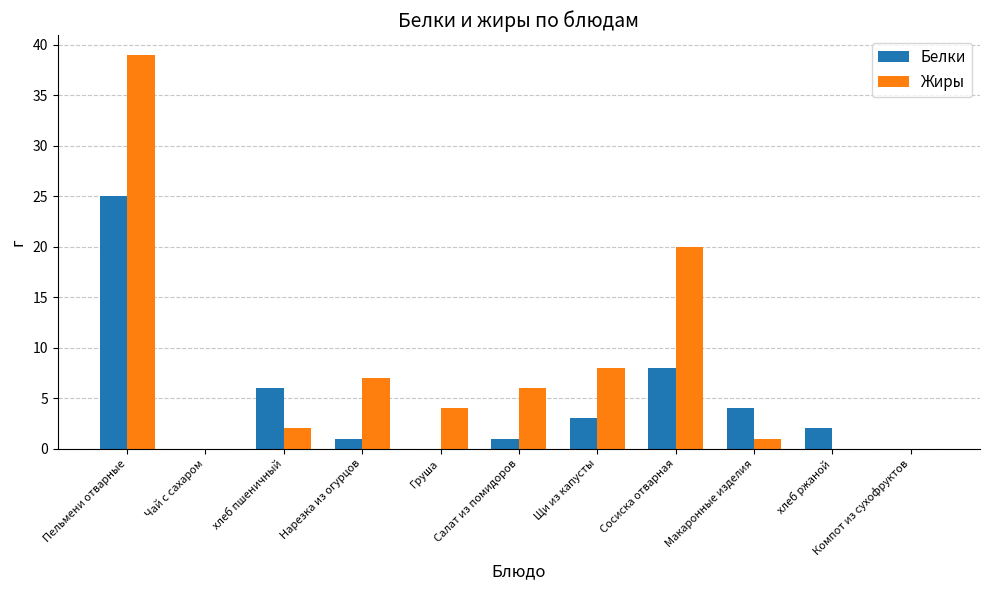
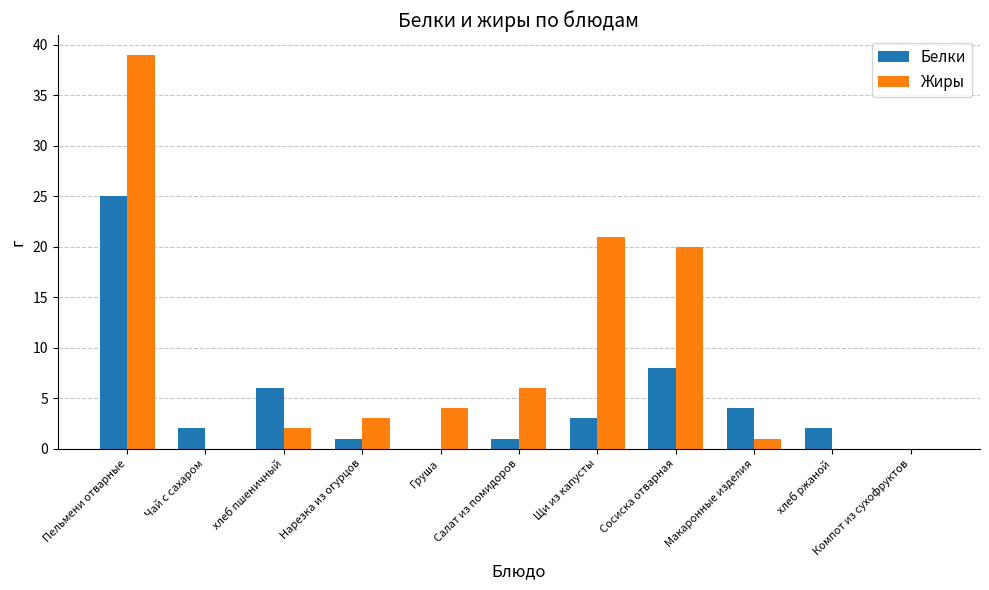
Белки, Чай с сахаром: 0 -> 2
Жиры, Нарезка из огурцов: 7 -> 3
Жиры, Щи из капусты: 8 -> 21
